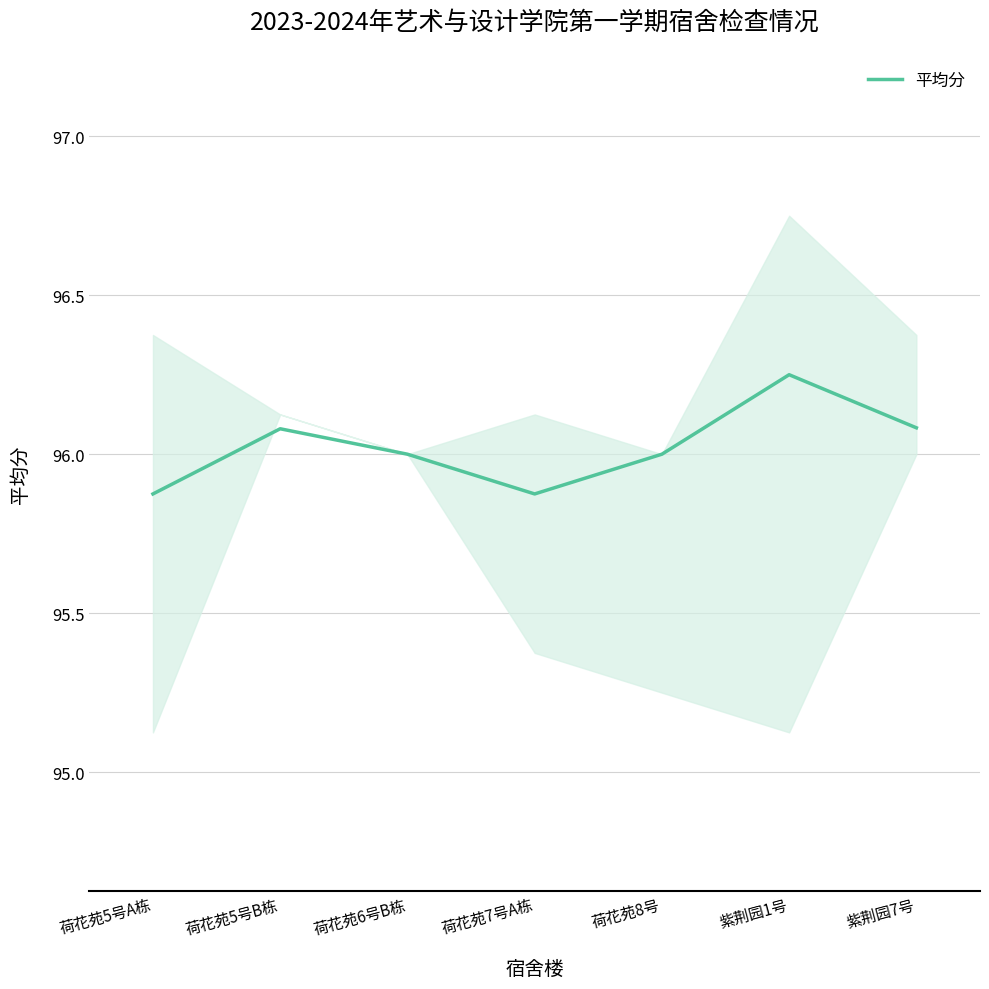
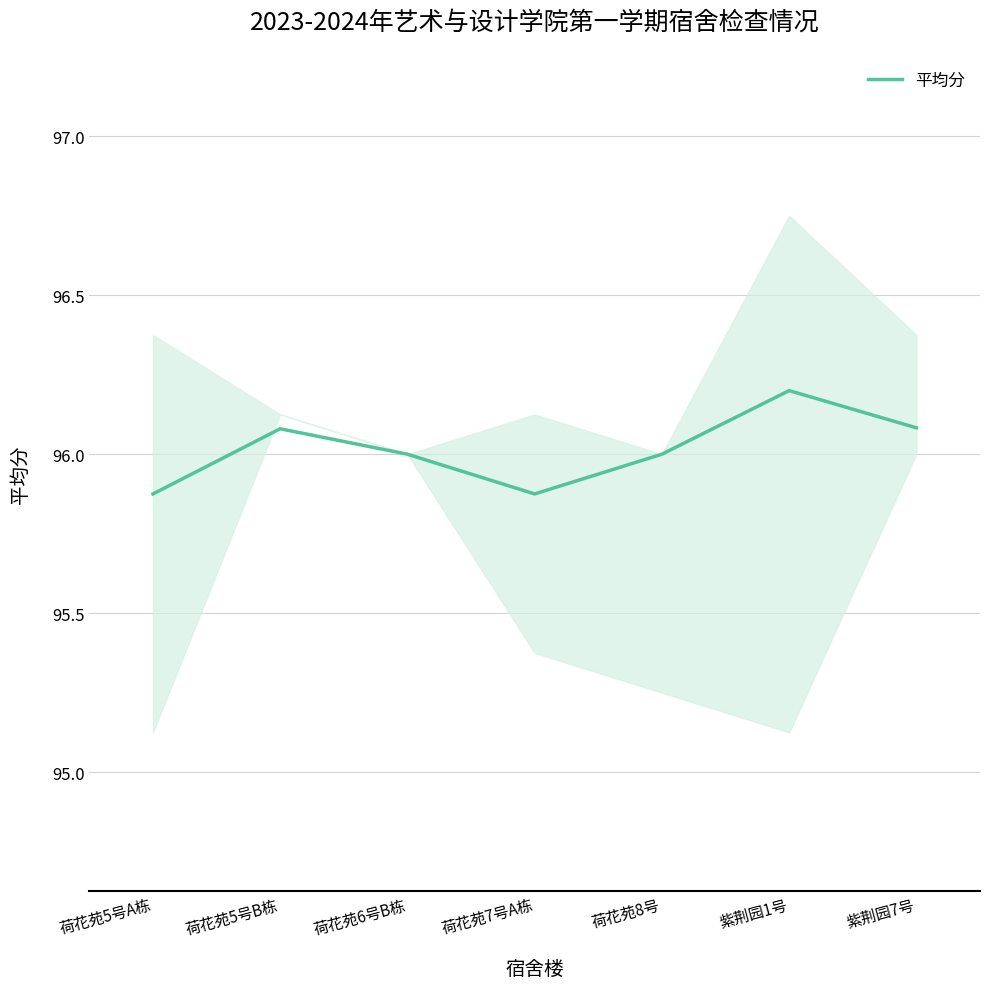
平均分, 紫荆园1号: 96.25 -> 96.20
